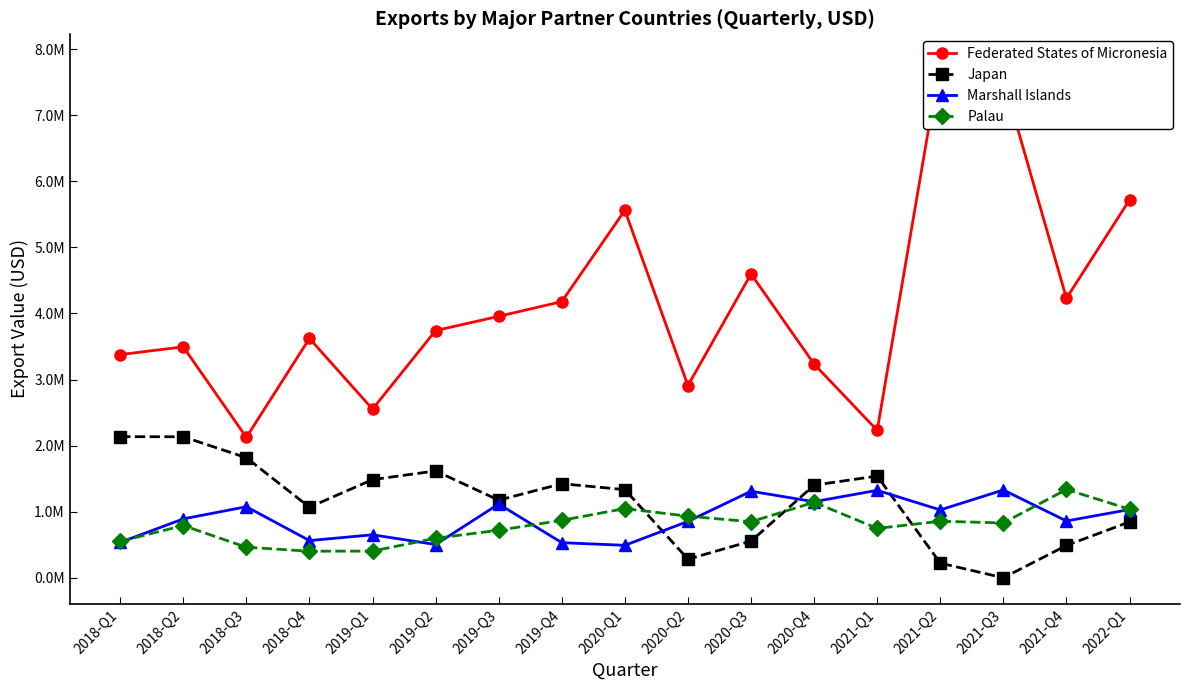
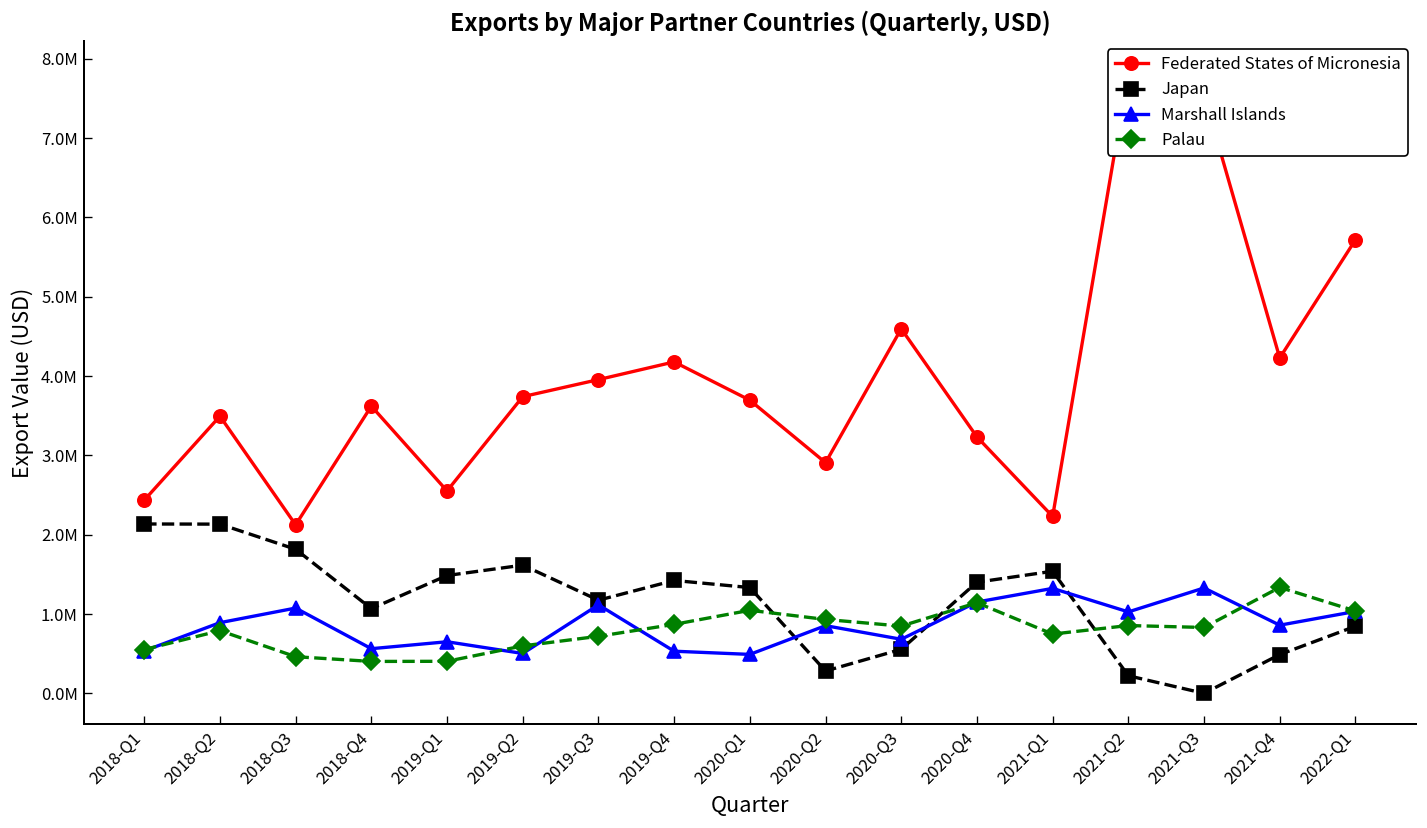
Federated States of Micronesia, 2018-Q1: 3400000 -> 2400000
Federated States of Micronesia, 2020-Q1: 5600000 -> 3700000
Marshall Islands, 2020-Q3: 1300000 -> 700000
